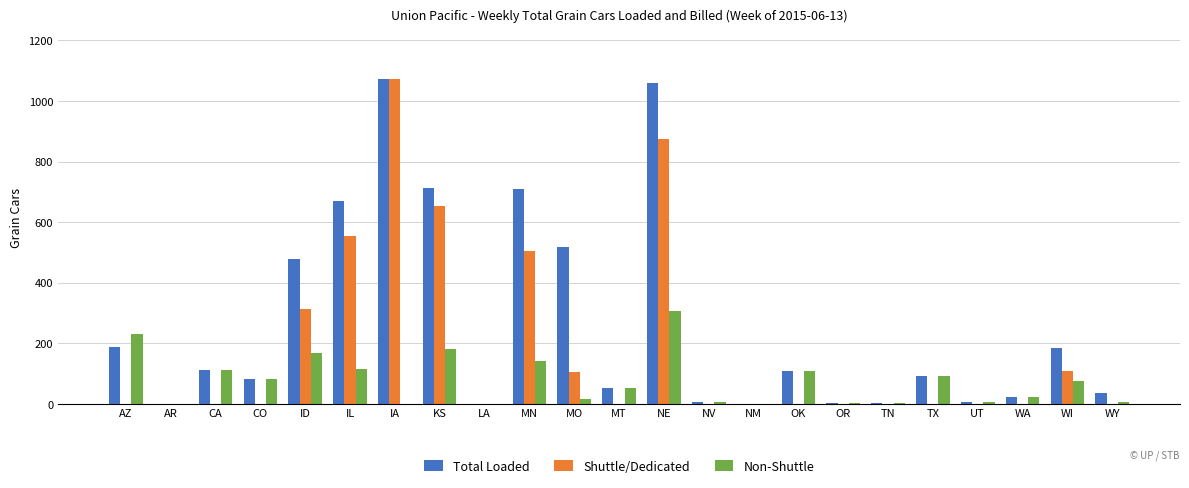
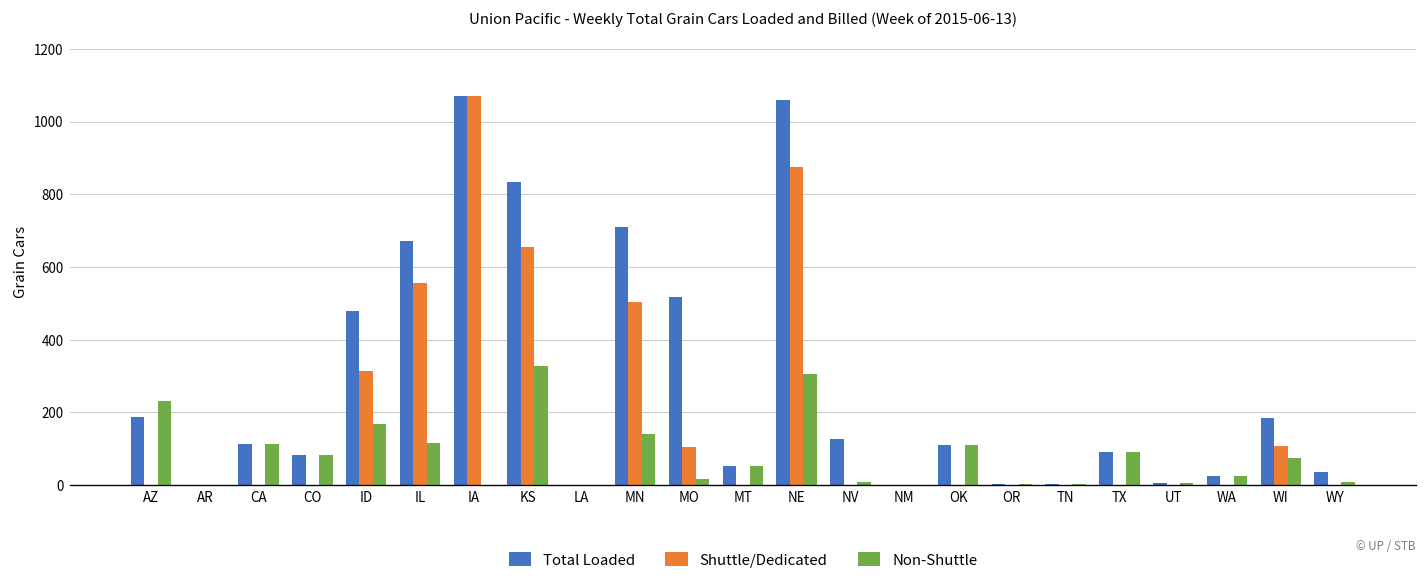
Total Loaded, KS: 710 -> 840
Non-Shuttle, KS: 180 -> 330
Total Loaded, NV: 10 -> 130
